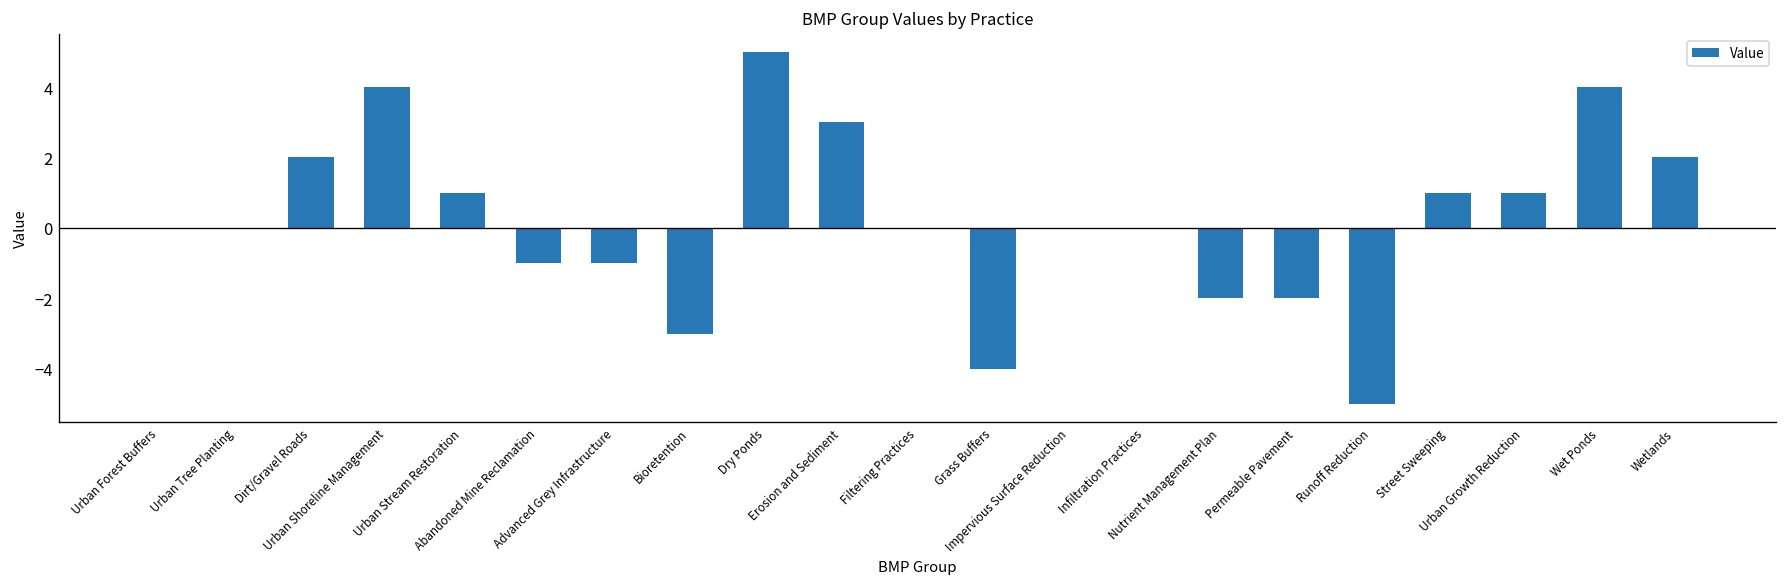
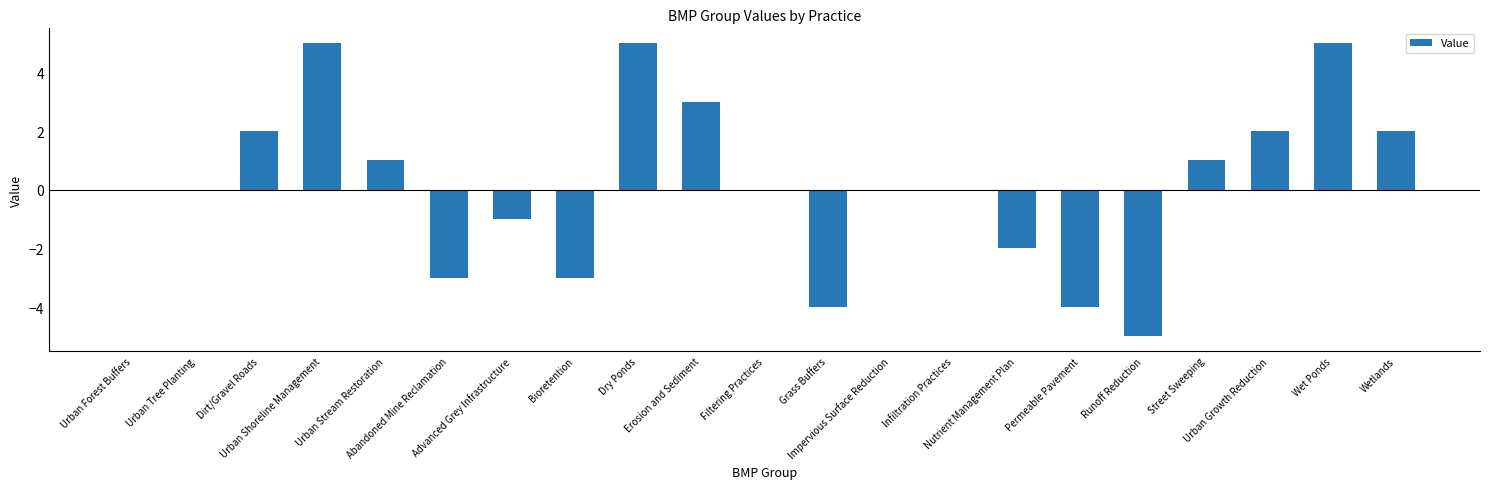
Urban Shoreline Management: 4 -> 5
Abandoned Mine Reclamation: -1 -> -3
Permeable Pavement: -2 -> -4
Urban Growth Reduction: 1 -> 2
Wet Ponds: 4 -> 5
